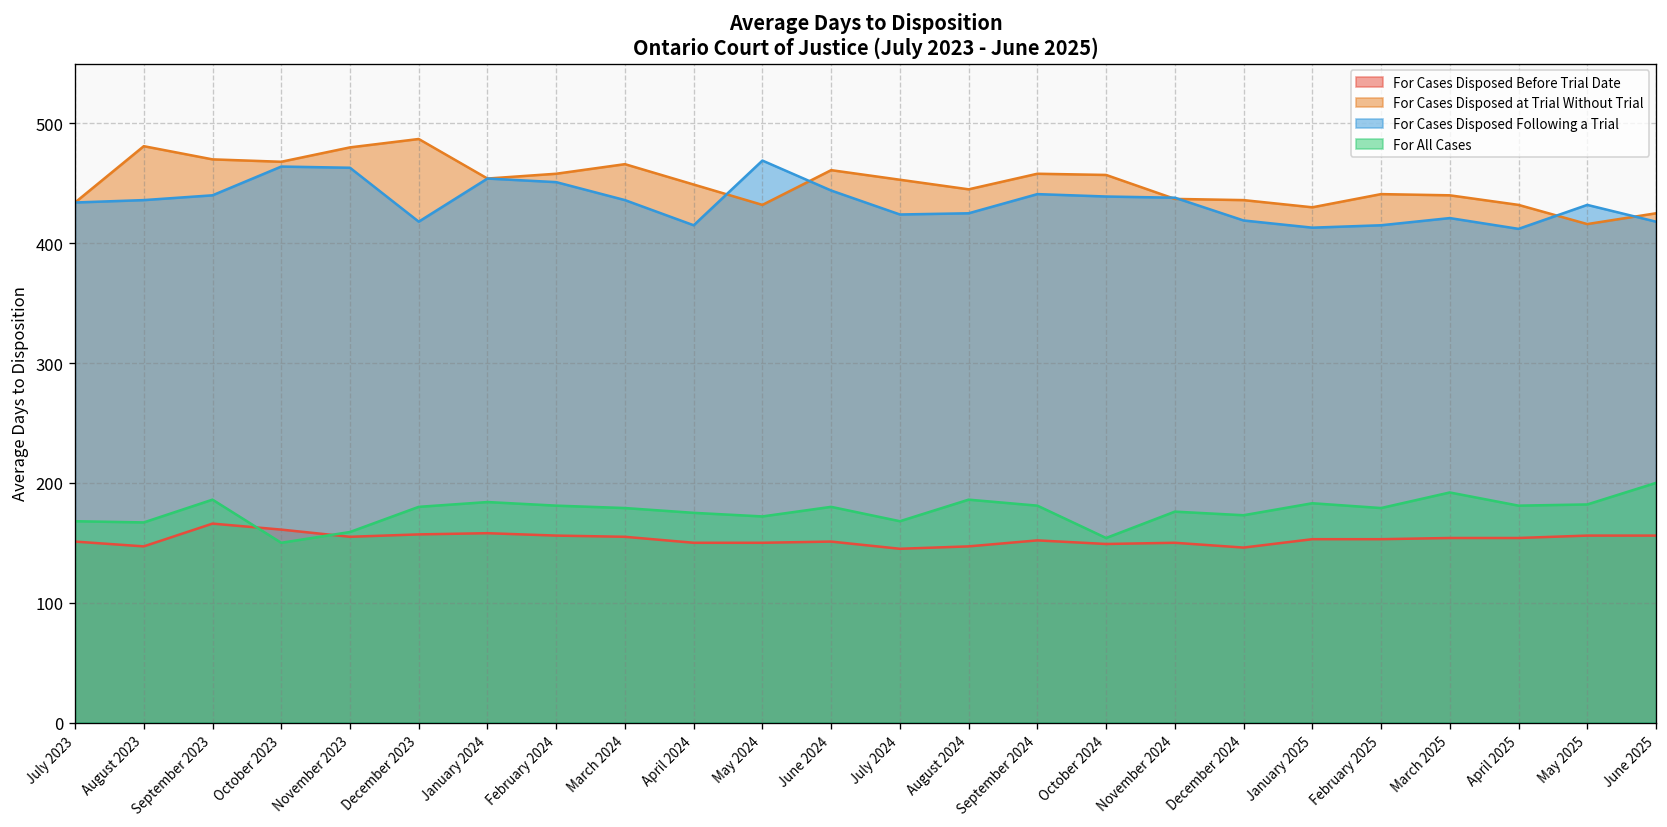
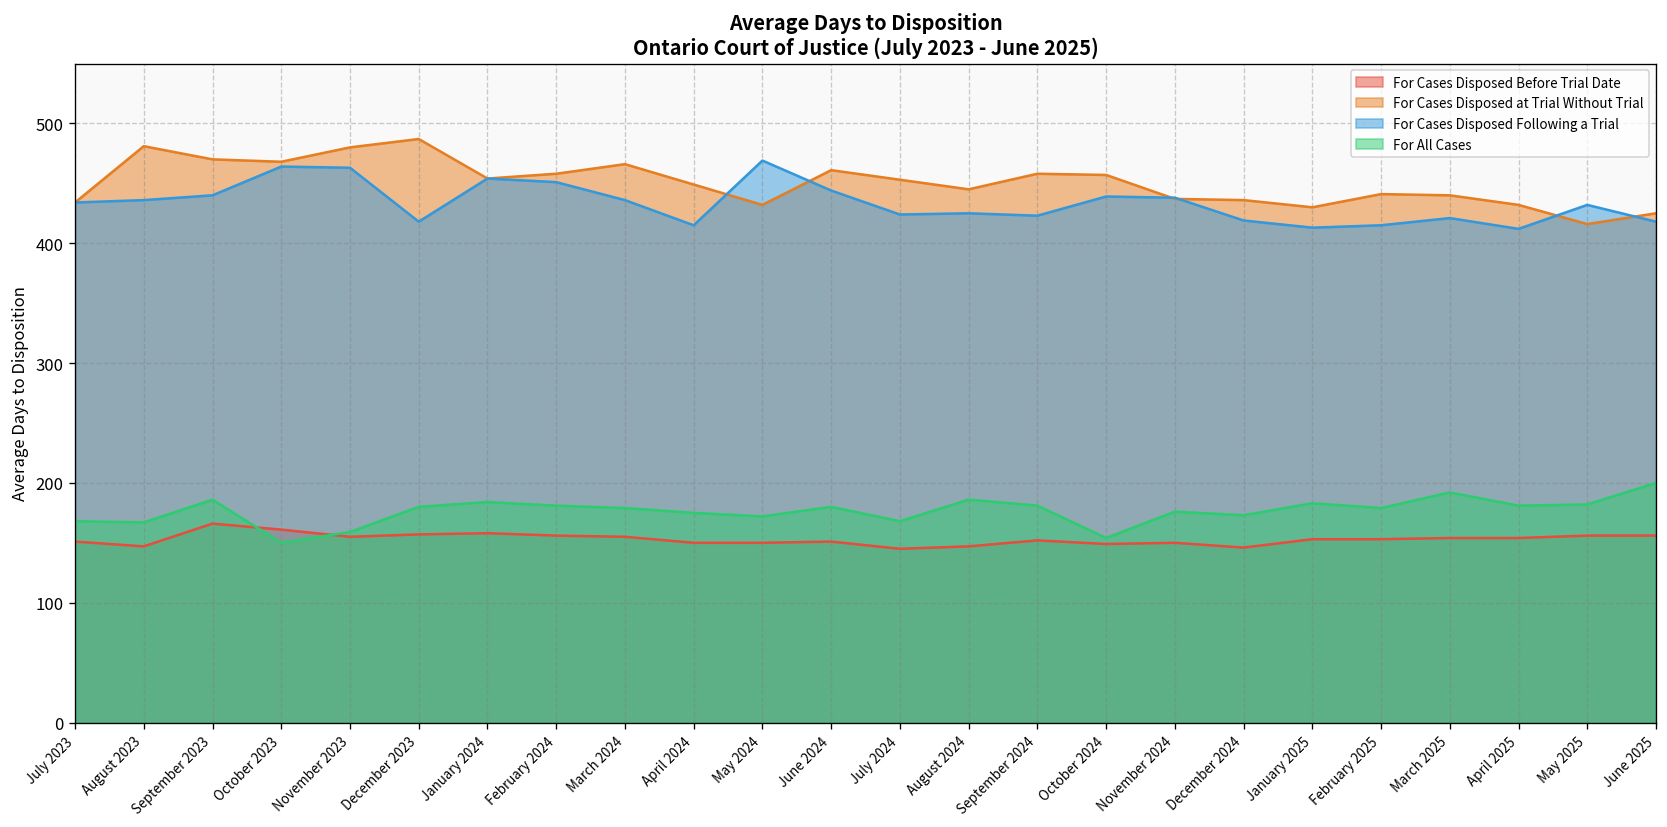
For Cases Disposed Following a Trial, September 2024: 440 -> 420
